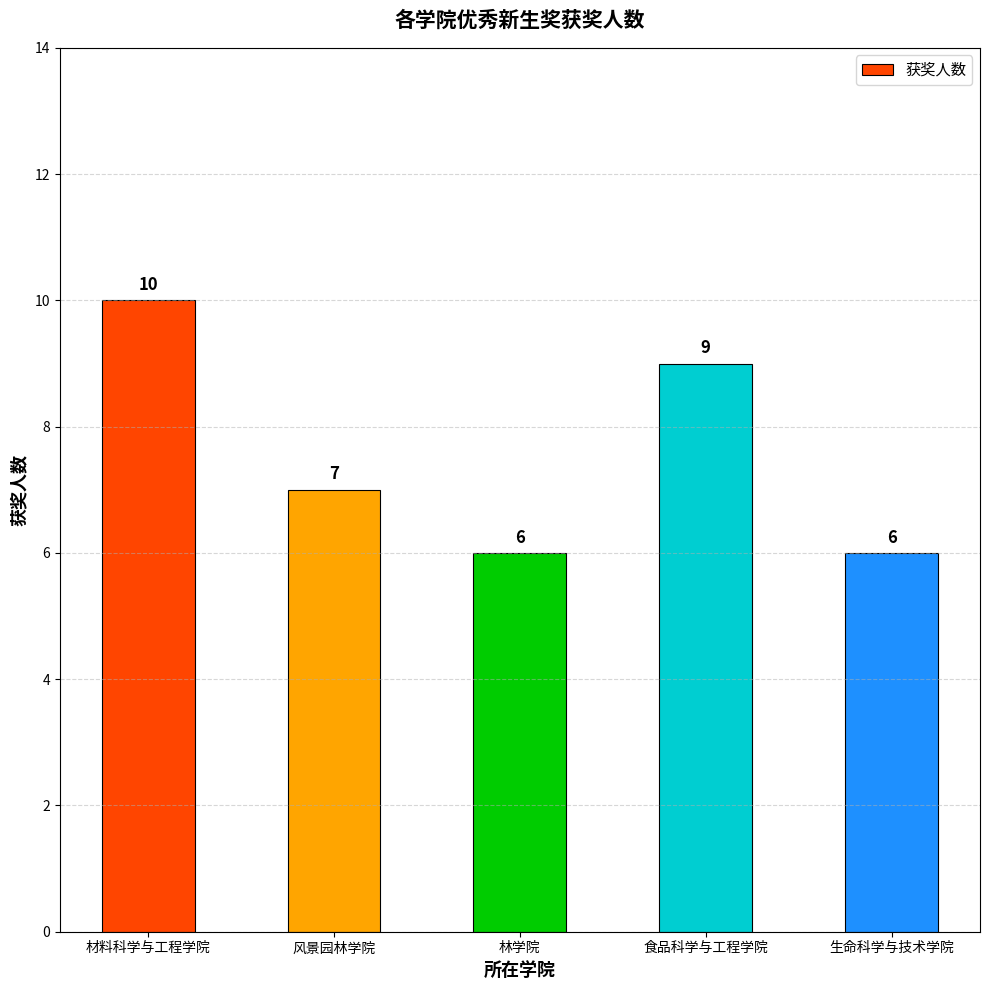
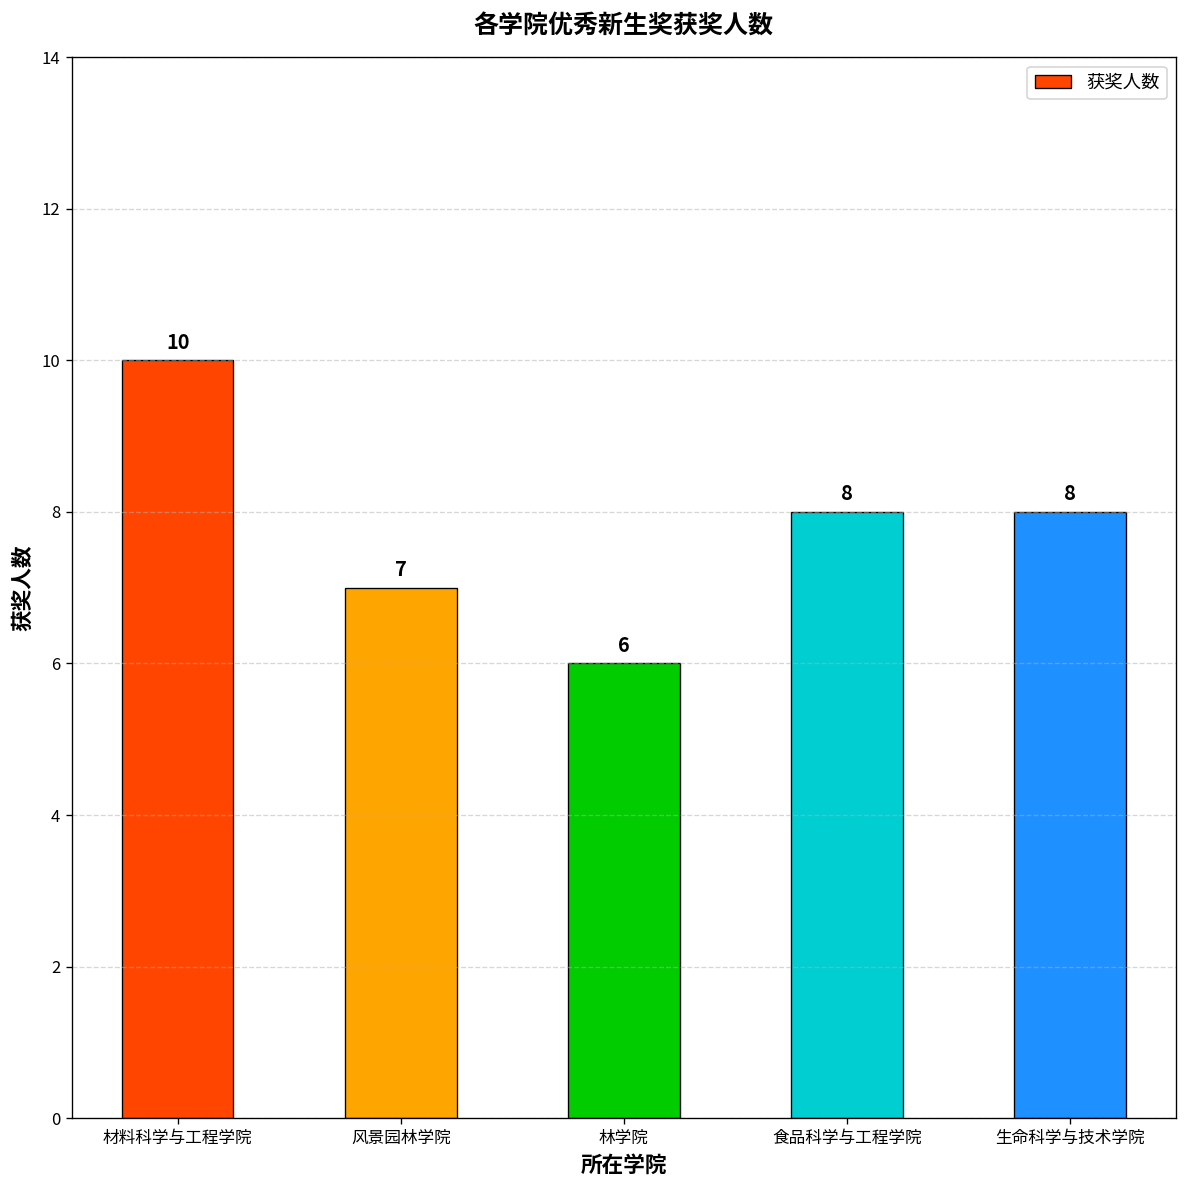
食品科学与工程学院: 9 -> 8
生命科学与技术学院: 6 -> 8
